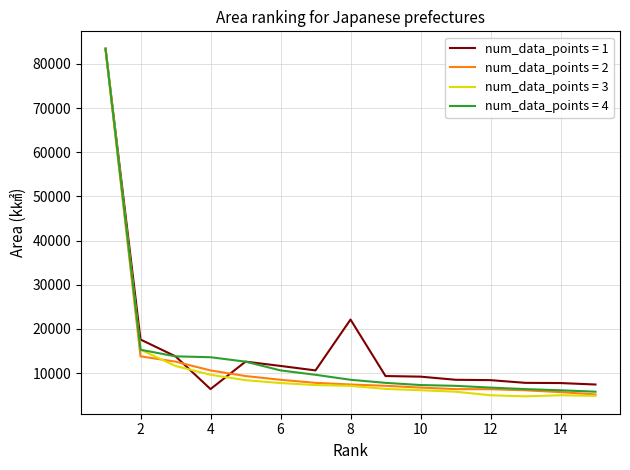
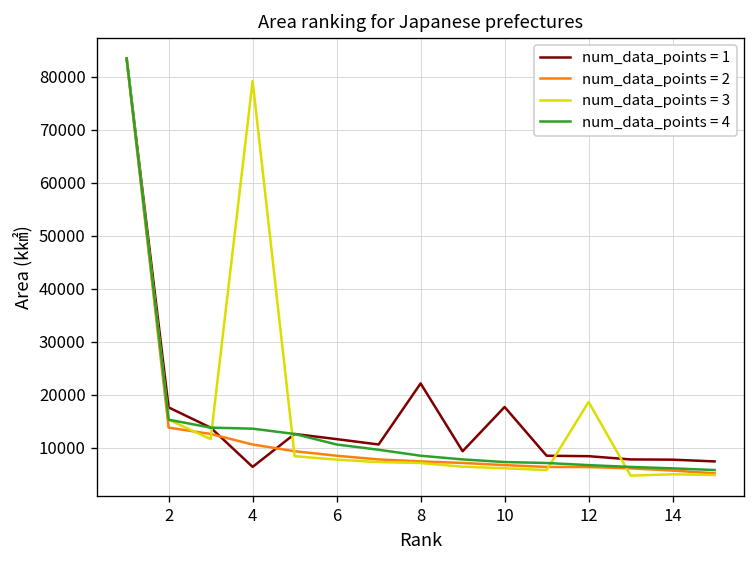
num_data_points = 3, 4: 10000 -> 79000
num_data_points = 1, 10: 9000 -> 18000
num_data_points = 3, 12: 5000 -> 19000
